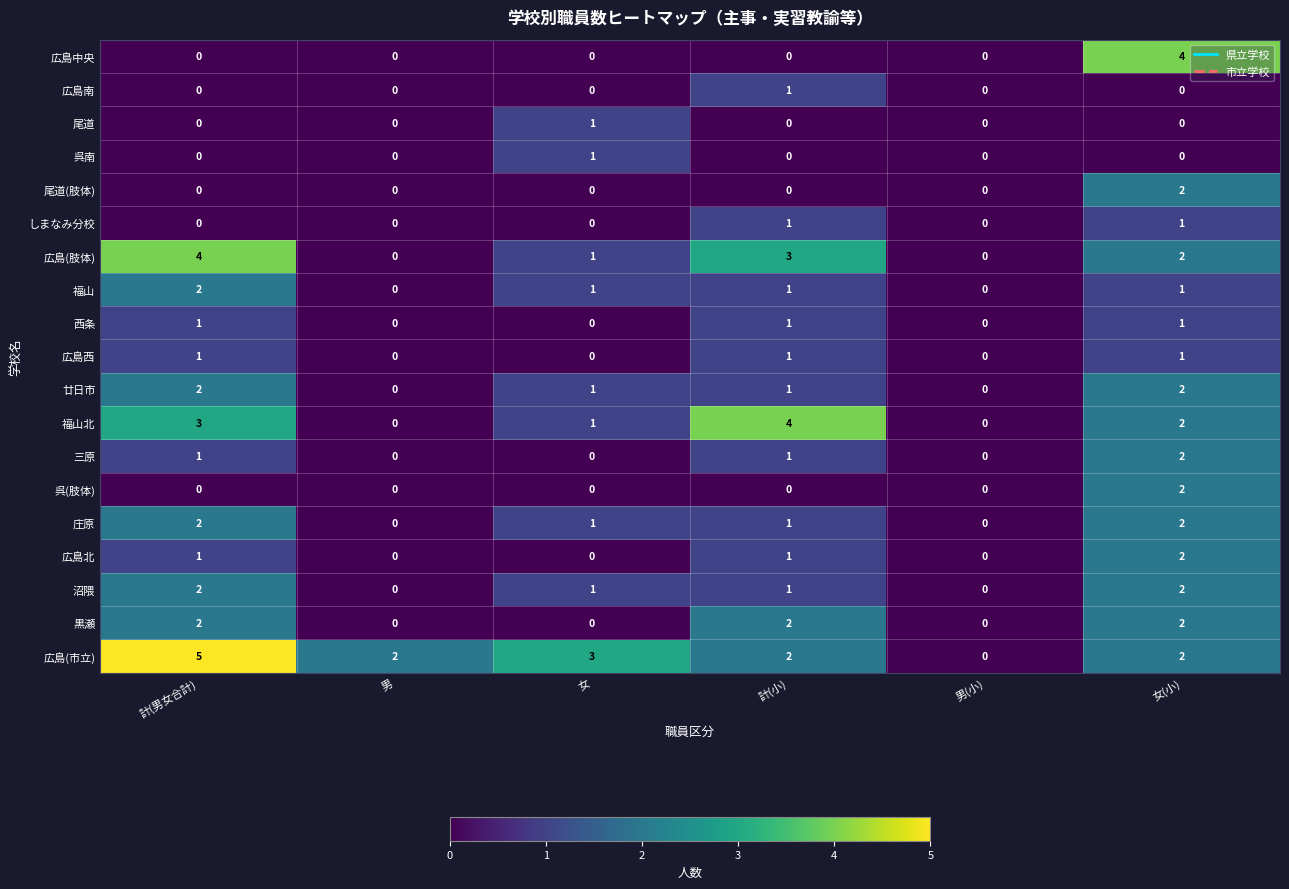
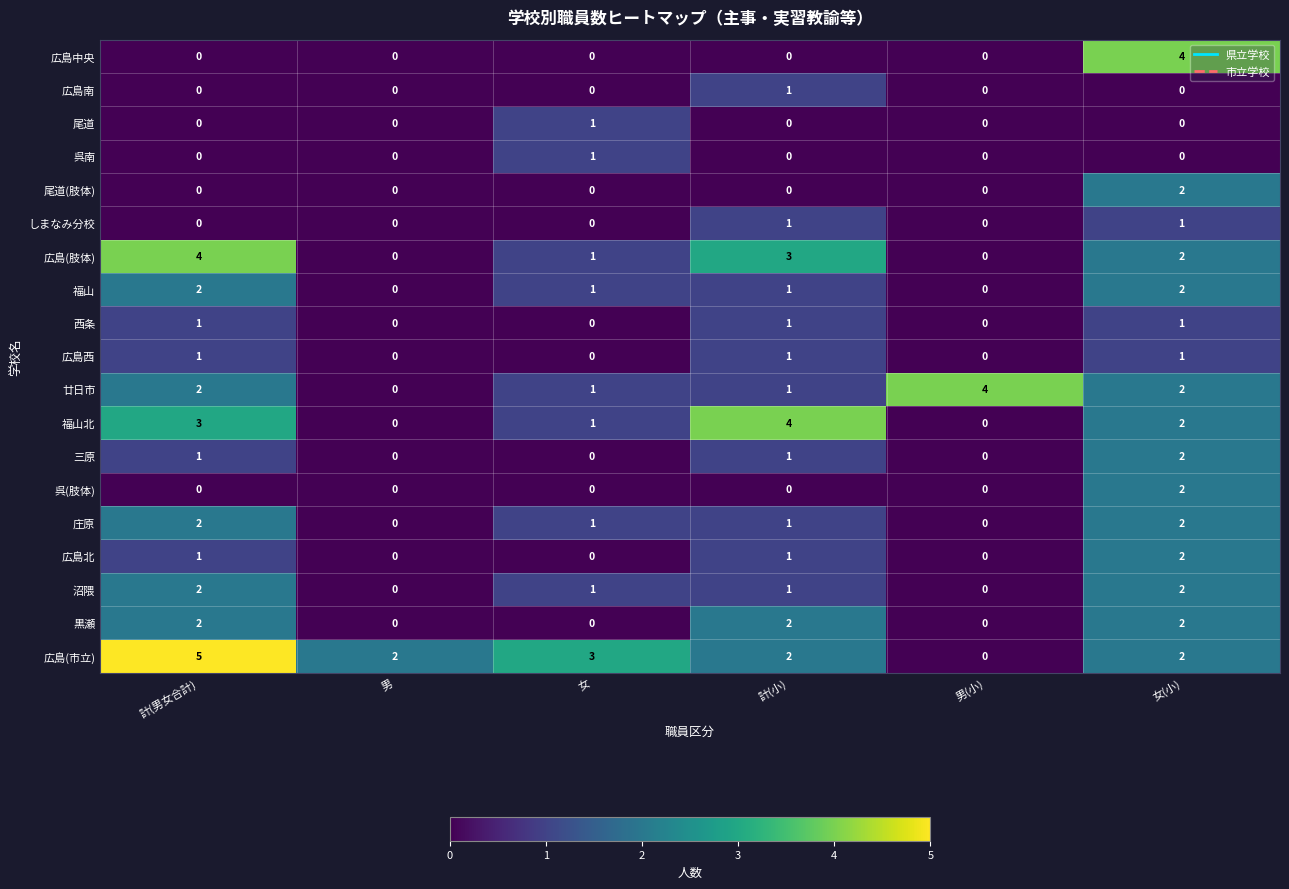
福山, 女(小): 1 -> 2
廿日市, 男(小): 0 -> 4
